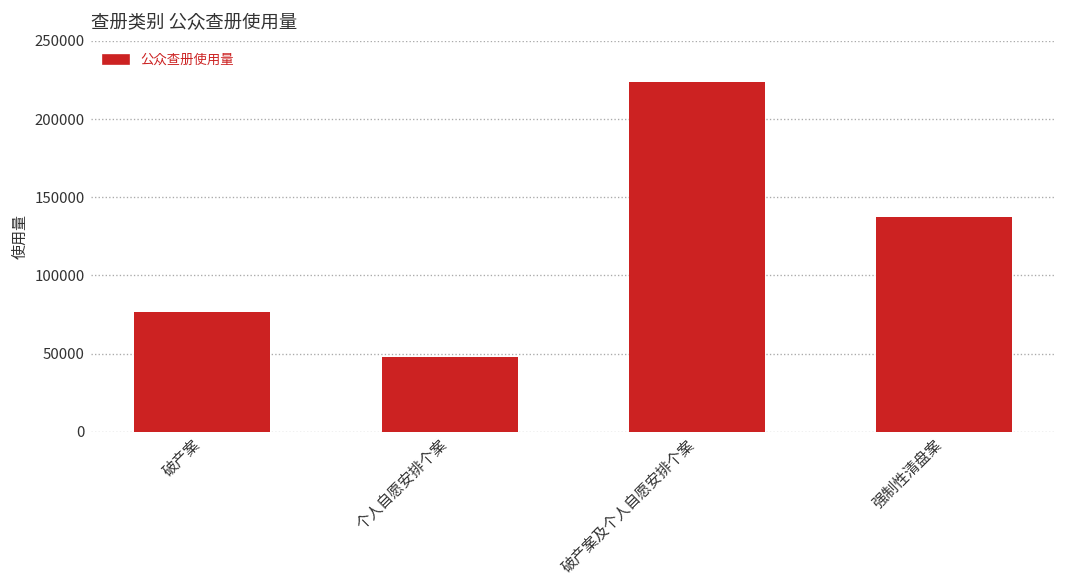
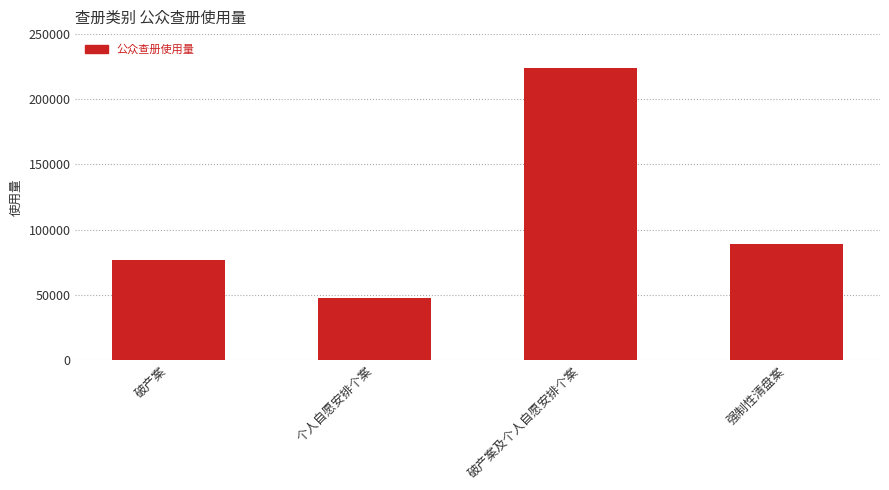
强制性清盘案: 138000 -> 89000
